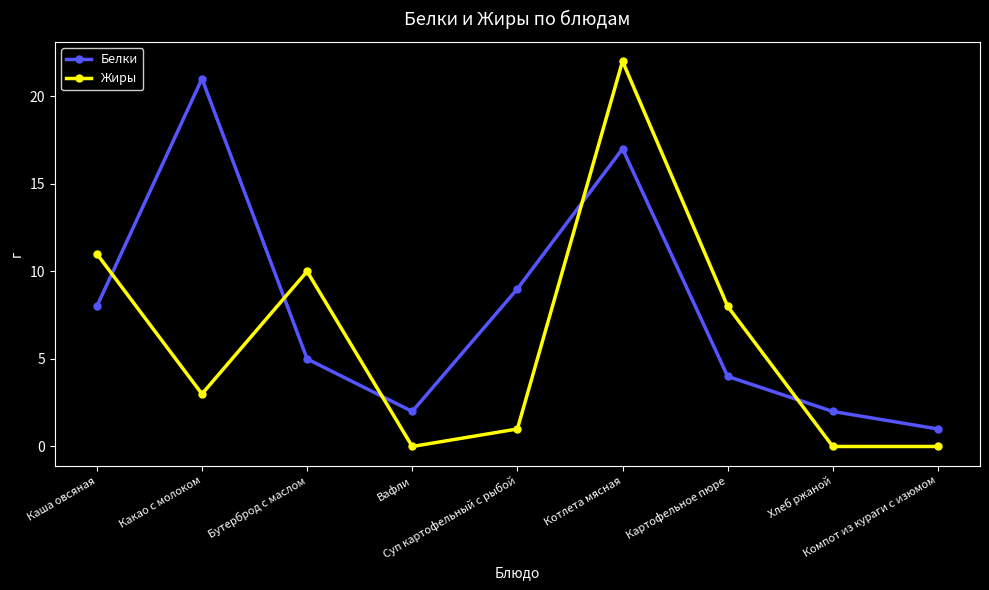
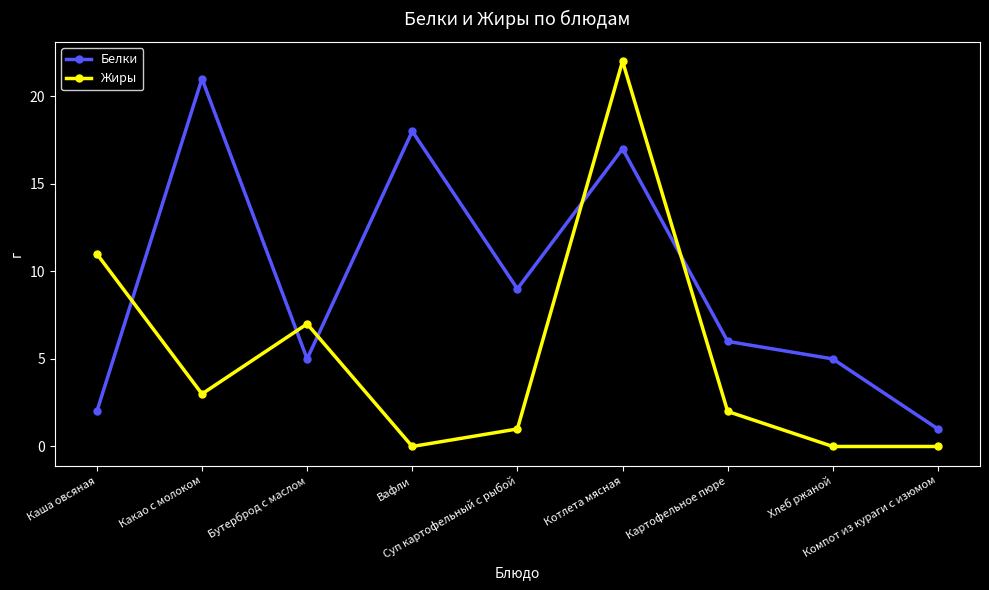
Белки, Каша овсяная: 8 -> 2
Жиры, Бутерброд с маслом: 10 -> 7
Белки, Вафли: 2 -> 18
Белки, Картофельное пюре: 4 -> 6
Жиры, Картофельное пюре: 8 -> 2
Белки, Хлеб ржаной: 2 -> 5
